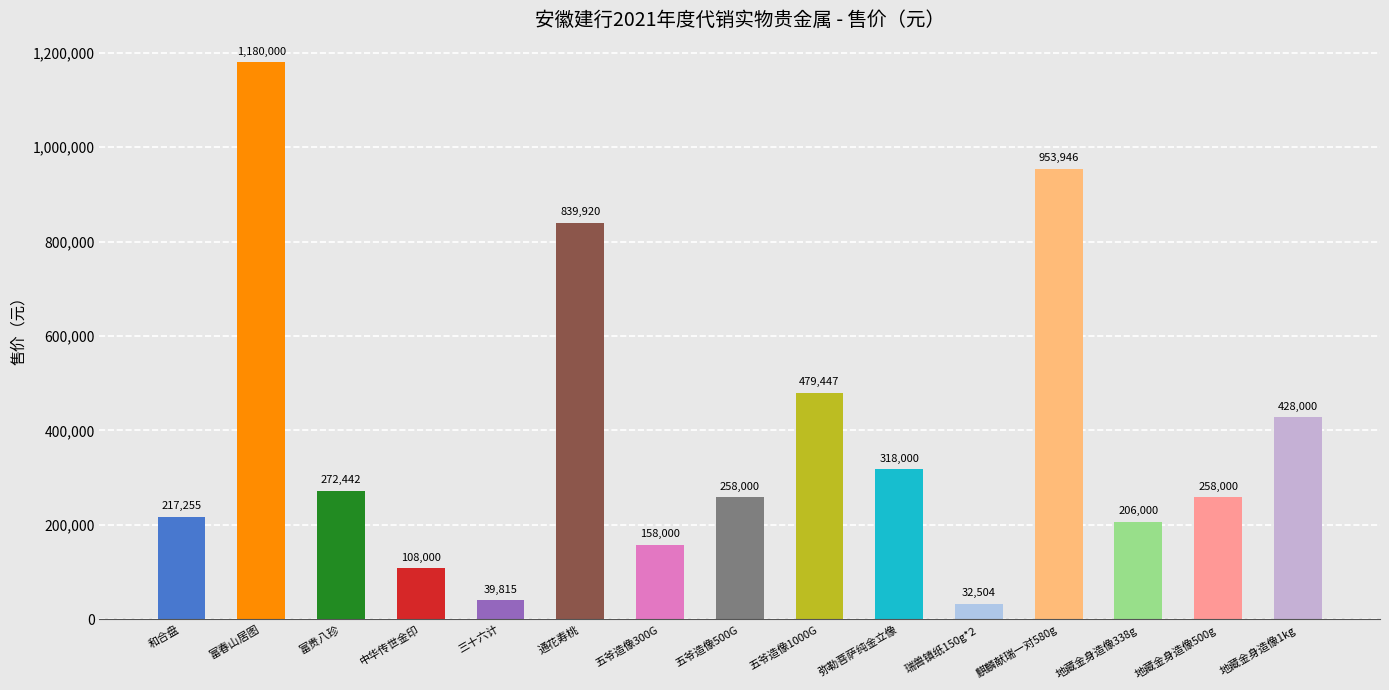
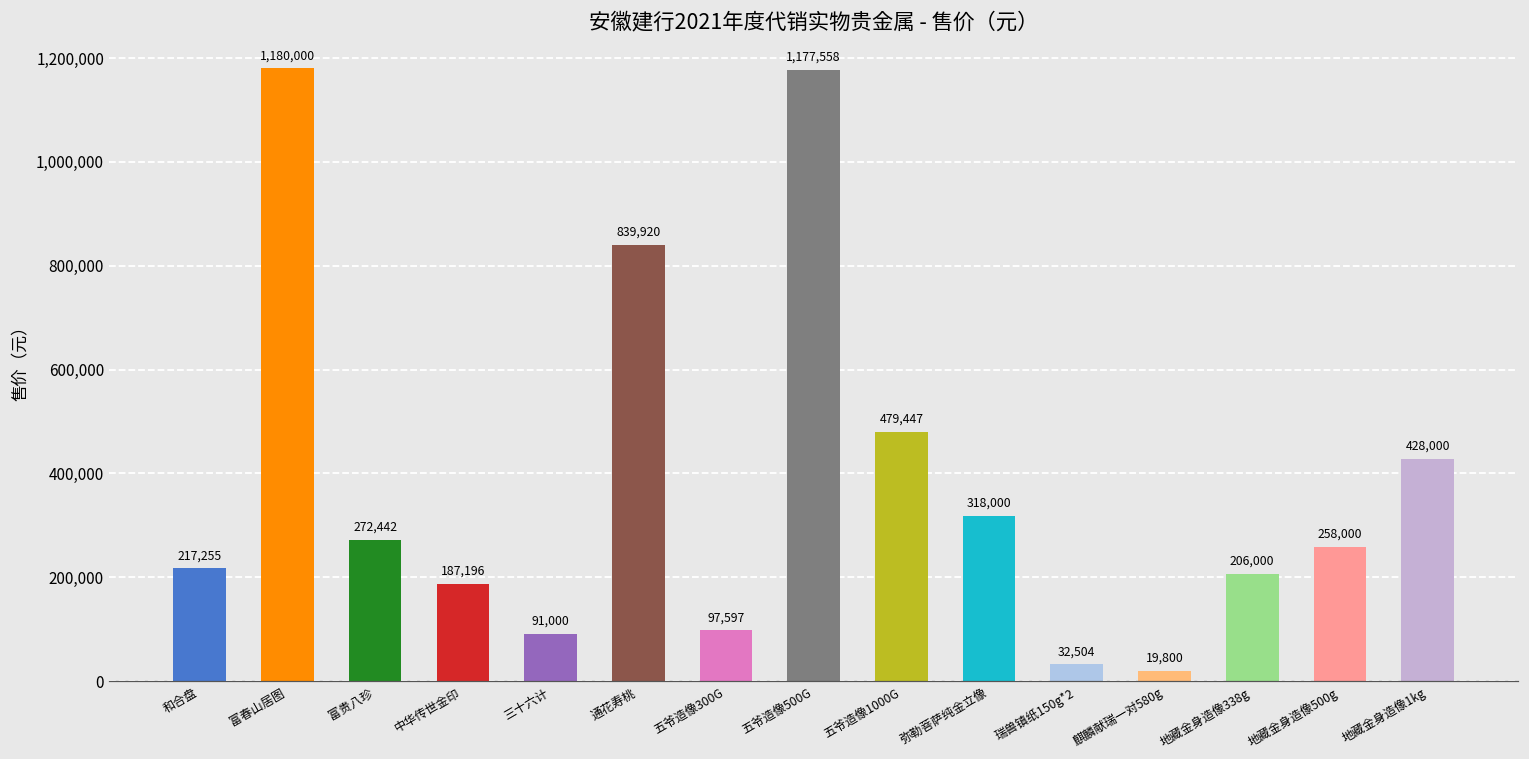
中华传世金印: 108,000 -> 187,196
三十六计: 39,815 -> 91,000
五爷造像300G: 158,000 -> 97,597
五爷造像500G: 258,000 -> 1,177,558
麒麟献瑞一对580g: 953,946 -> 19,800
